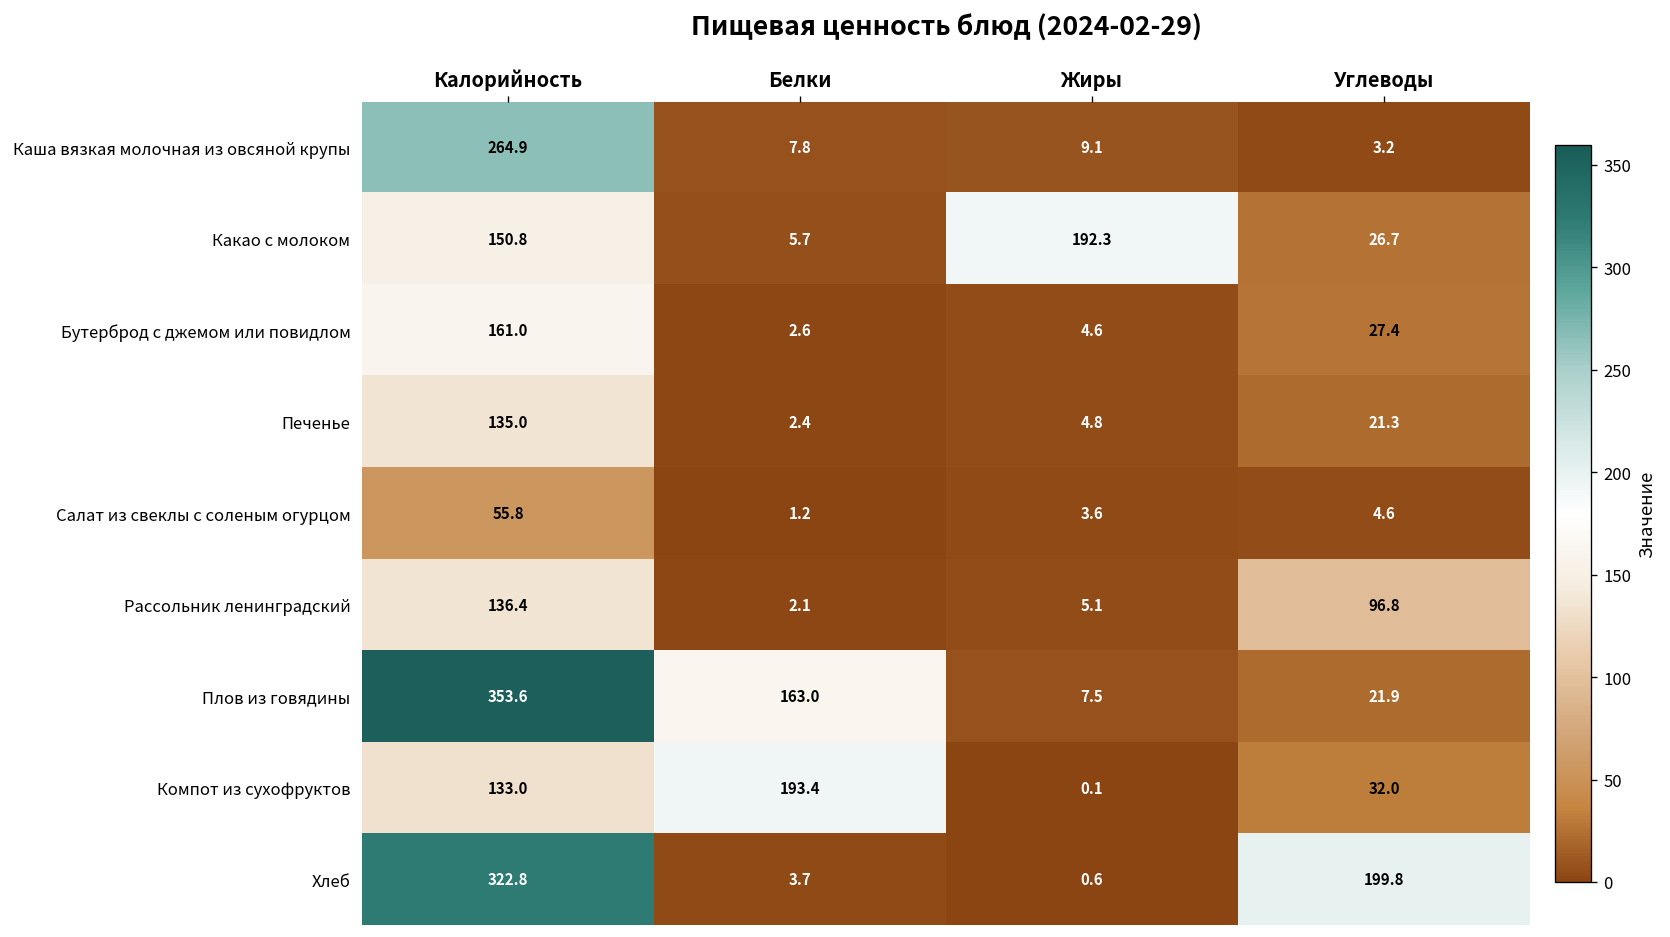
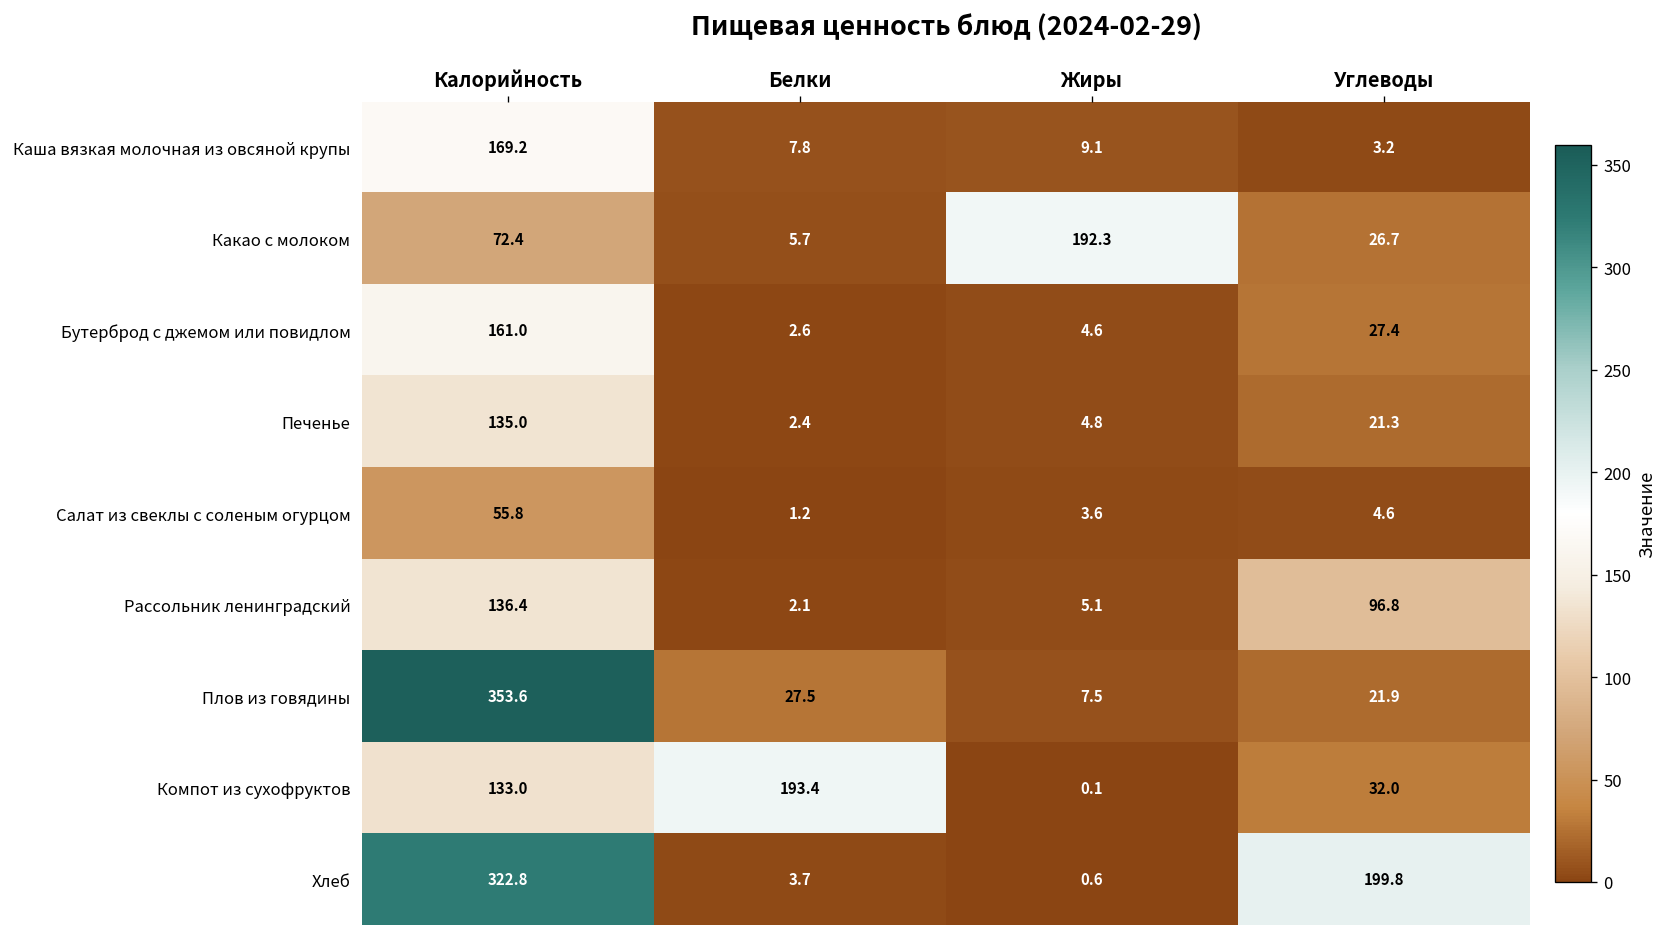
Каша вязкая молочная из овсяной крупы, Калорийность: 264.9 -> 169.2
Какао с молоком, Калорийность: 150.8 -> 72.4
Плов из говядины, Белки: 163.0 -> 27.5
